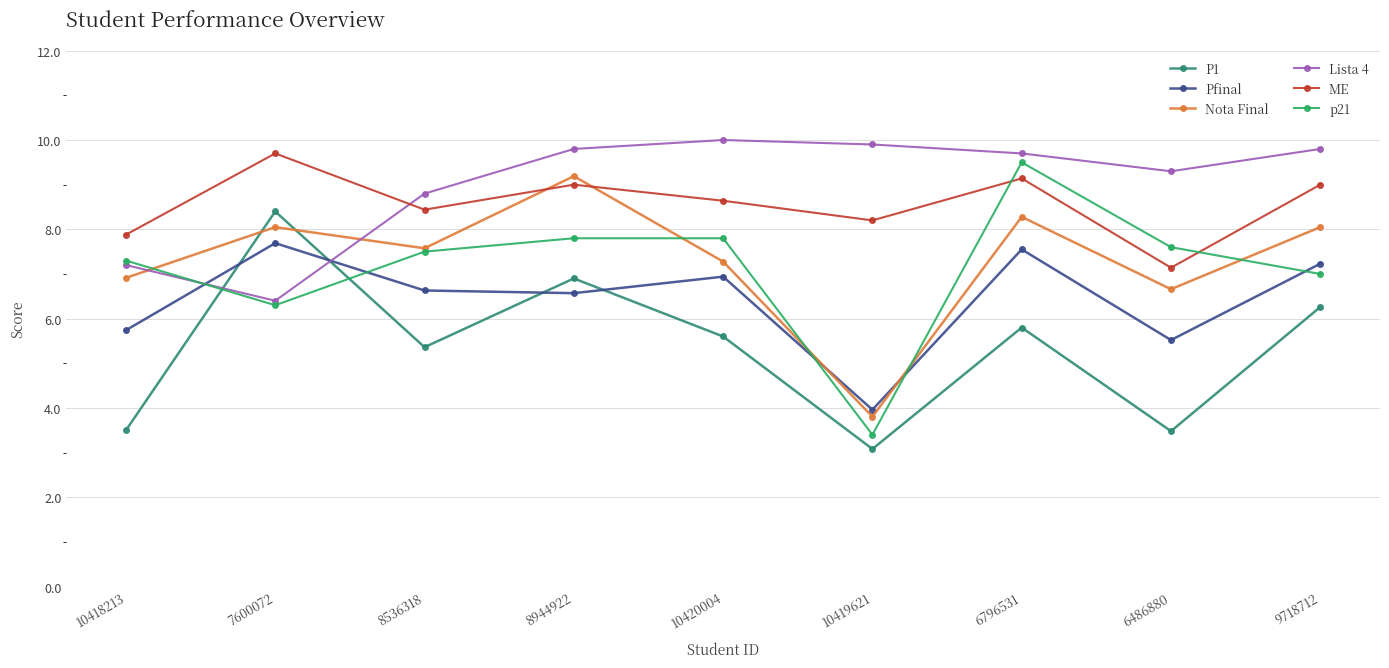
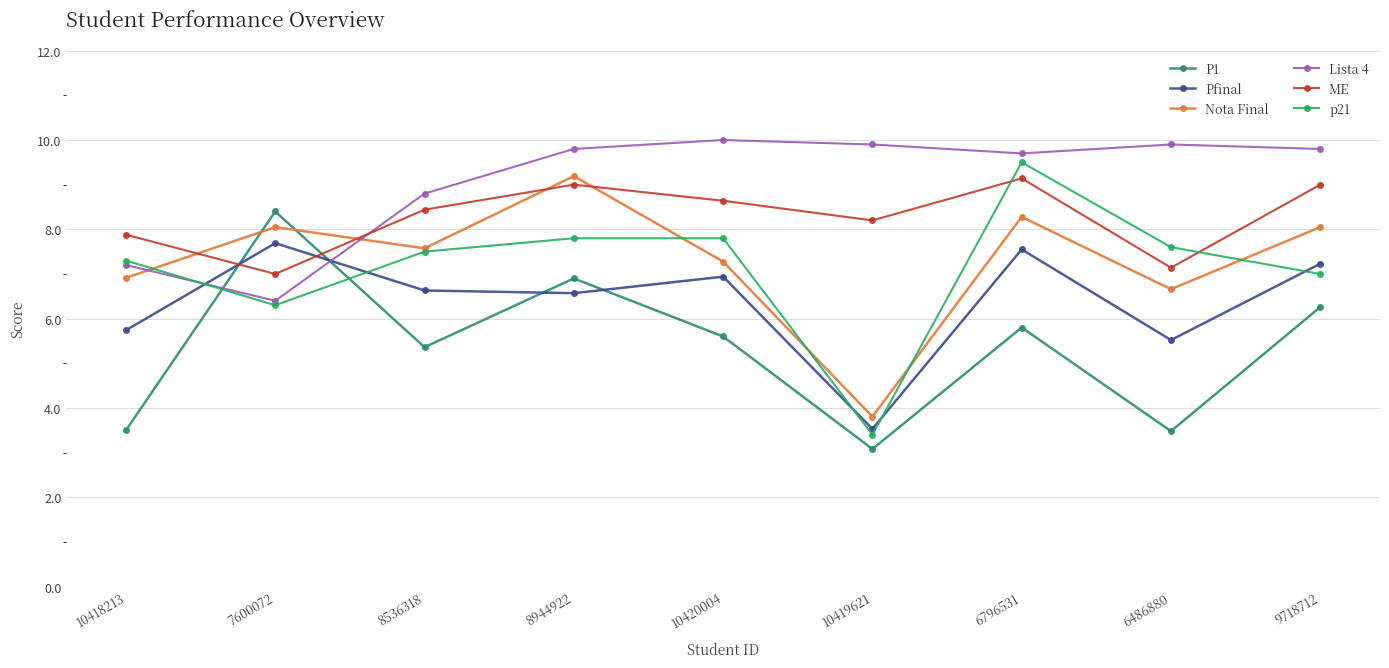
ME, 7600072: 9.7 -> 7.0
Pfinal, 10419621: 4.0 -> 3.5
Lista 4, 6486880: 9.3 -> 9.9
